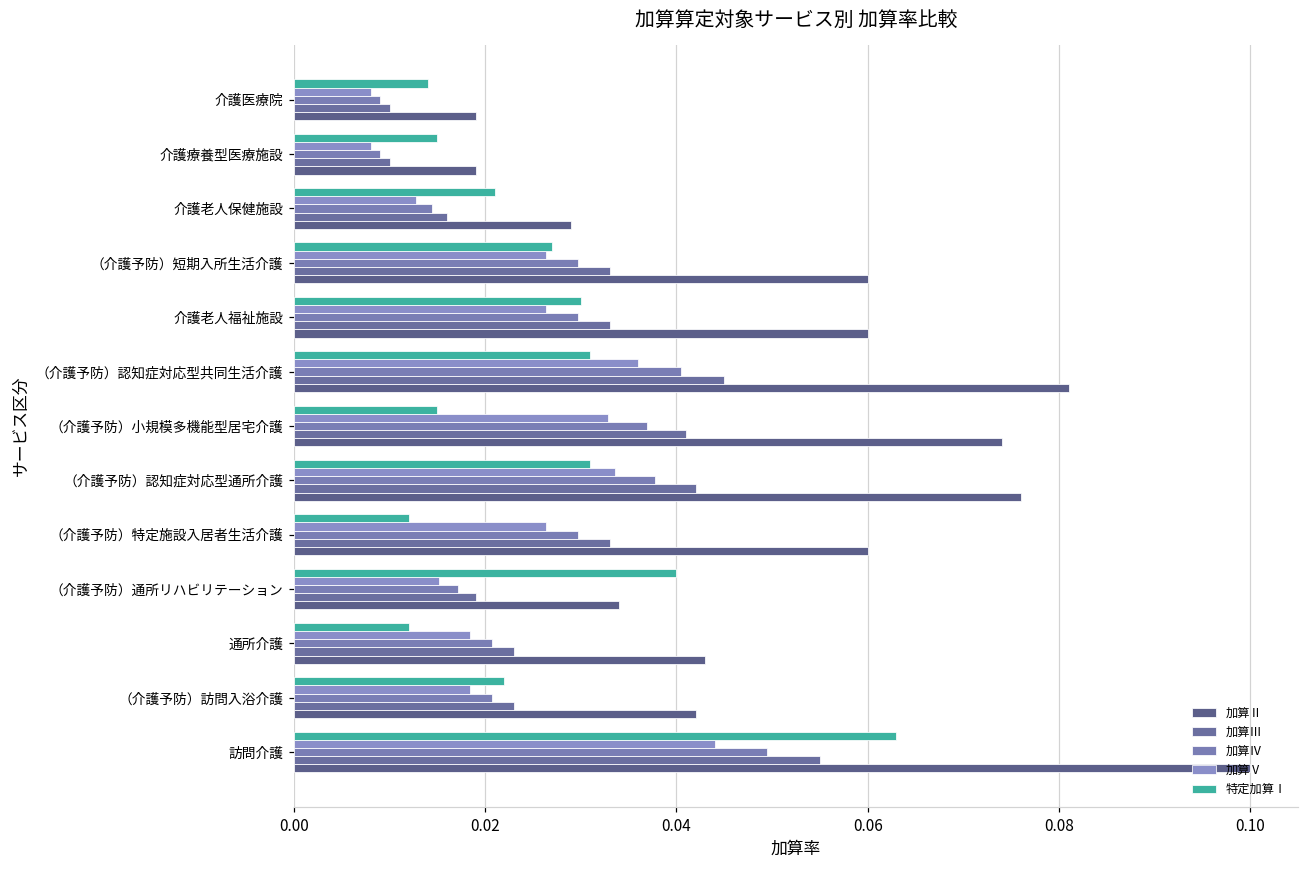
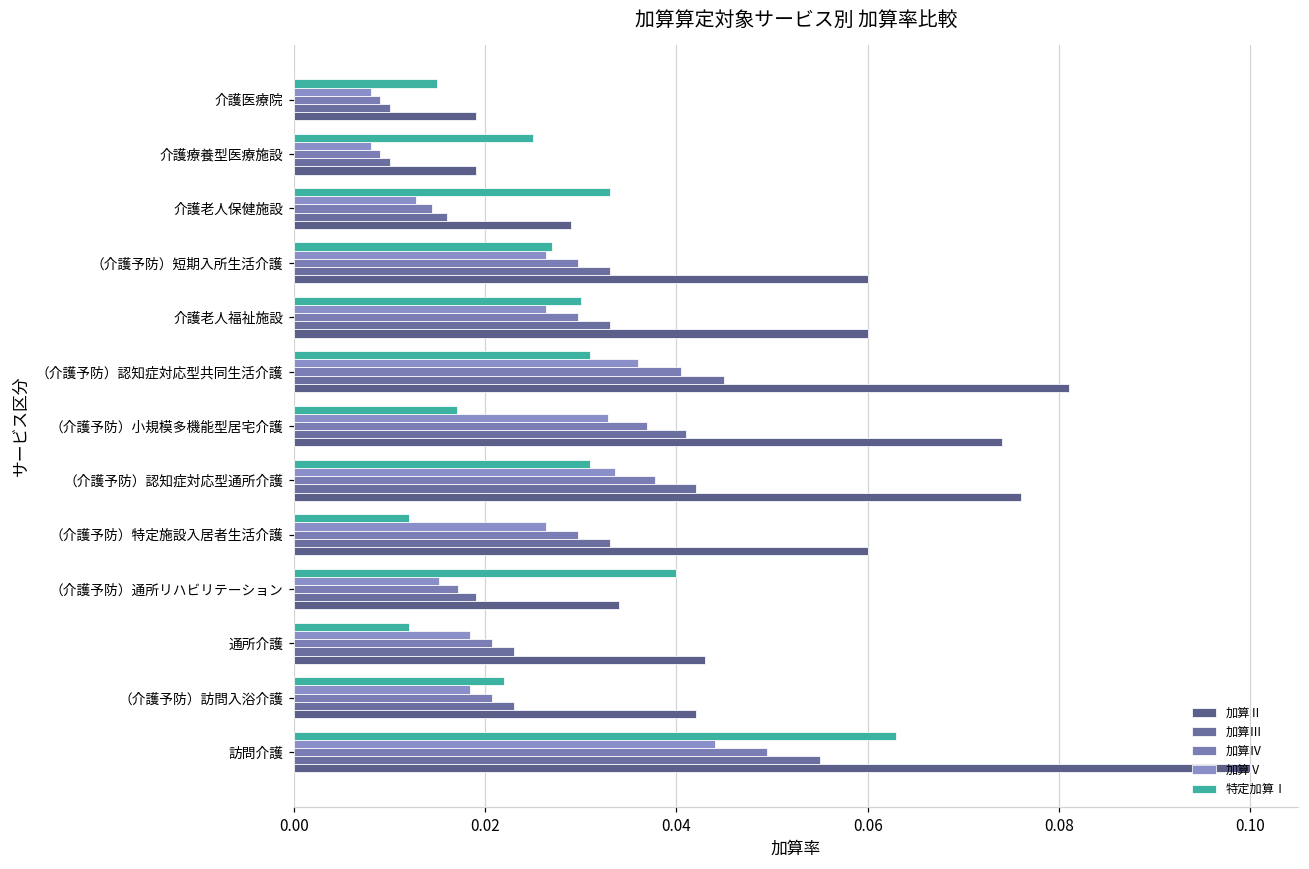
特定加算Ⅰ, 介護医療院: 0.014 -> 0.015
特定加算Ⅰ, 介護療養型医療施設: 0.015 -> 0.025
特定加算Ⅰ, 介護老人保健施設: 0.021 -> 0.033
特定加算Ⅰ, （介護予防）小規模多機能型居宅介護: 0.015 -> 0.017
